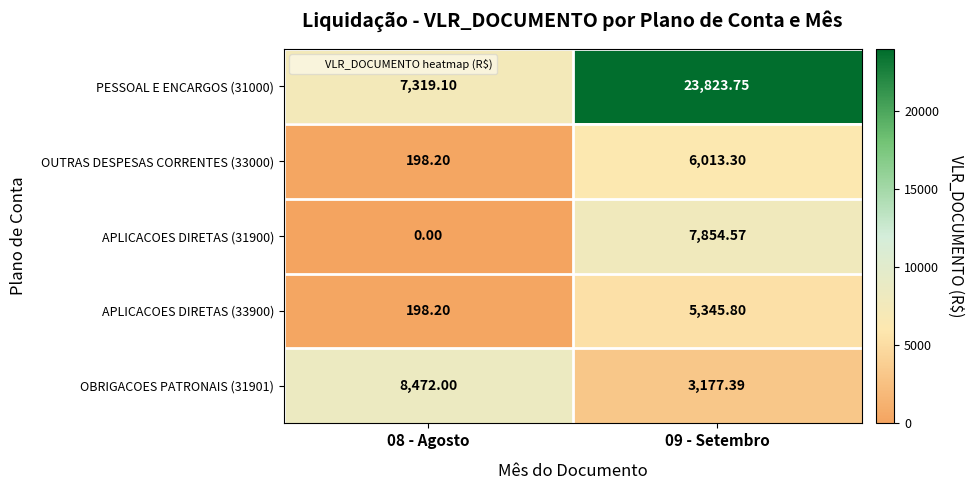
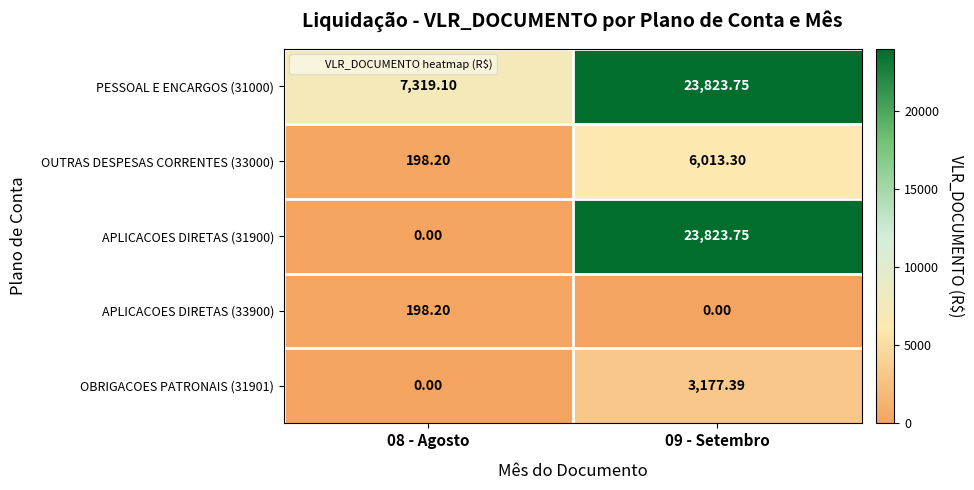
APLICACOES DIRETAS (31900), 09 - Setembro: 7,854.57 -> 23,823.75
APLICACOES DIRETAS (33900), 09 - Setembro: 5,345.80 -> 0.00
OBRIGACOES PATRONAIS (31901), 08 - Agosto: 8,472.00 -> 0.00
